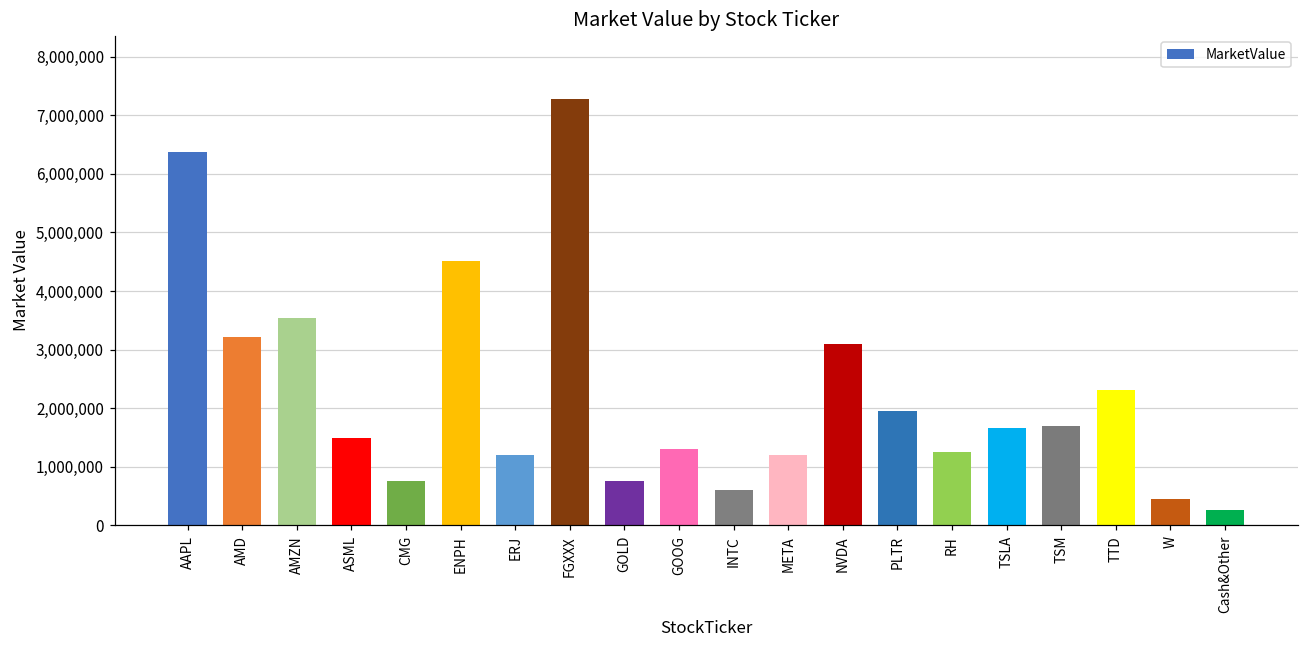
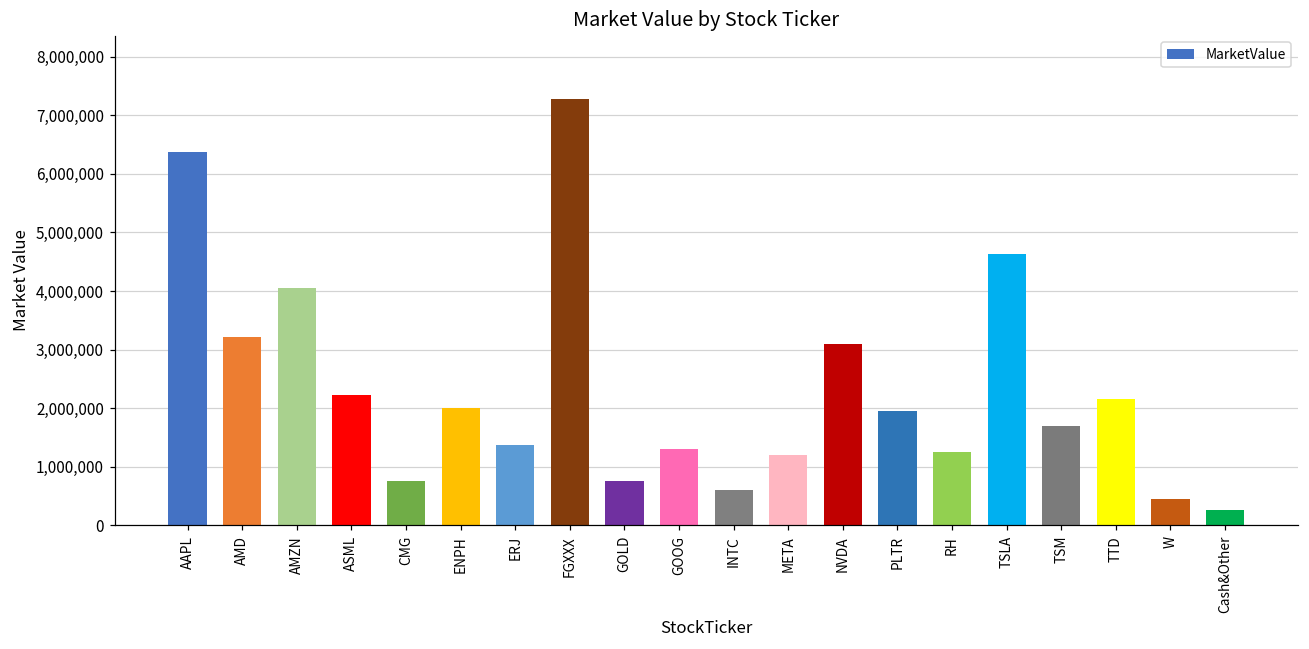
AMZN: 3,500,000 -> 4,100,000
ASML: 1,500,000 -> 2,200,000
ENPH: 4,500,000 -> 2,000,000
ERJ: 1,200,000 -> 1,400,000
TSLA: 1,700,000 -> 4,600,000
TTD: 2,300,000 -> 2,200,000
